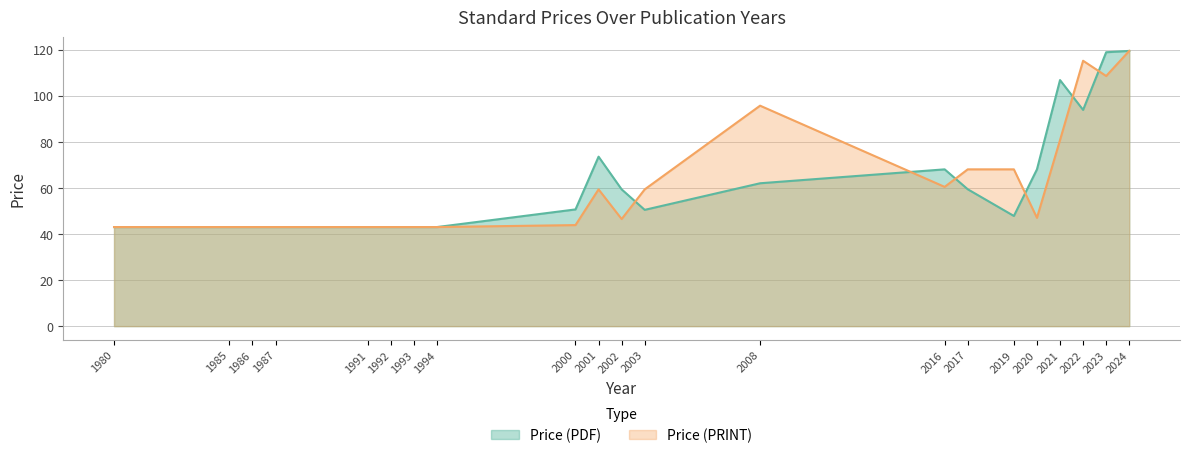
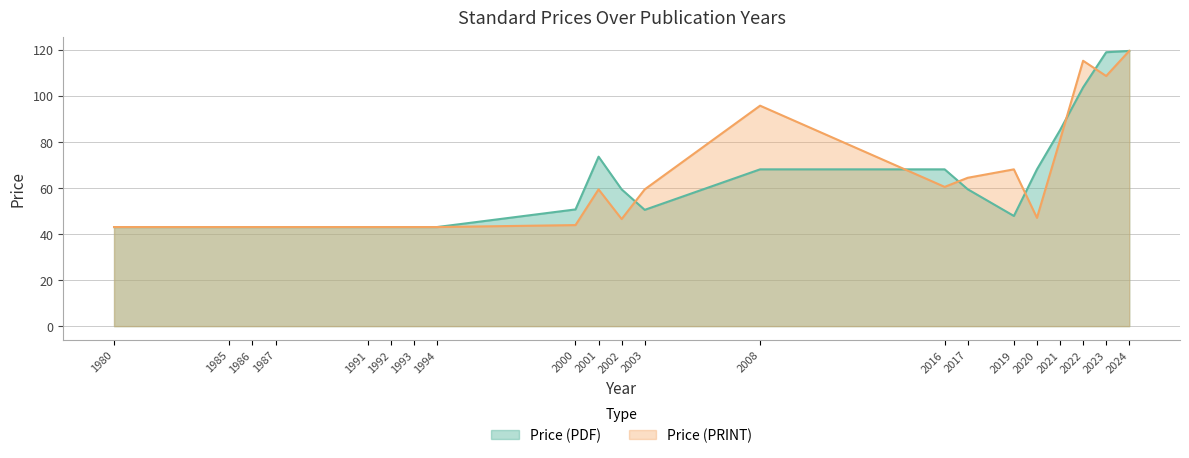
Price (PDF), 2008: 62 -> 68
Price (PRINT), 2017: 68 -> 64
Price (PDF), 2021: 107 -> 85
Price (PDF), 2022: 94 -> 104
